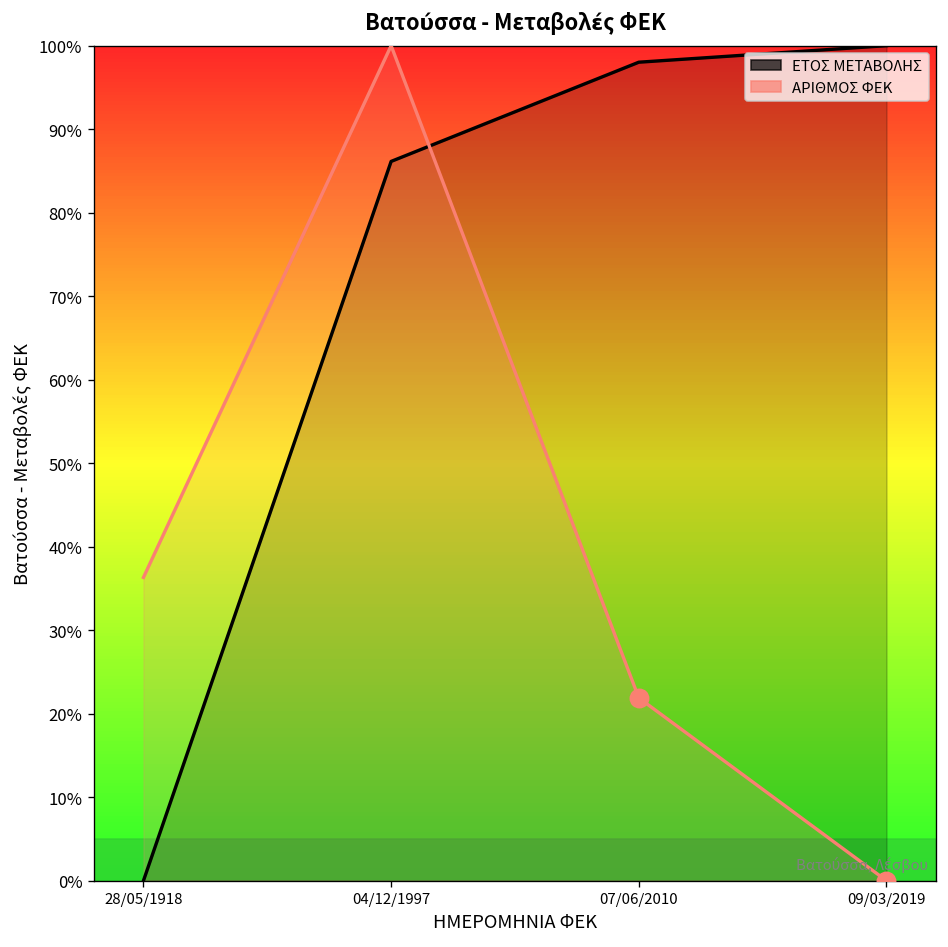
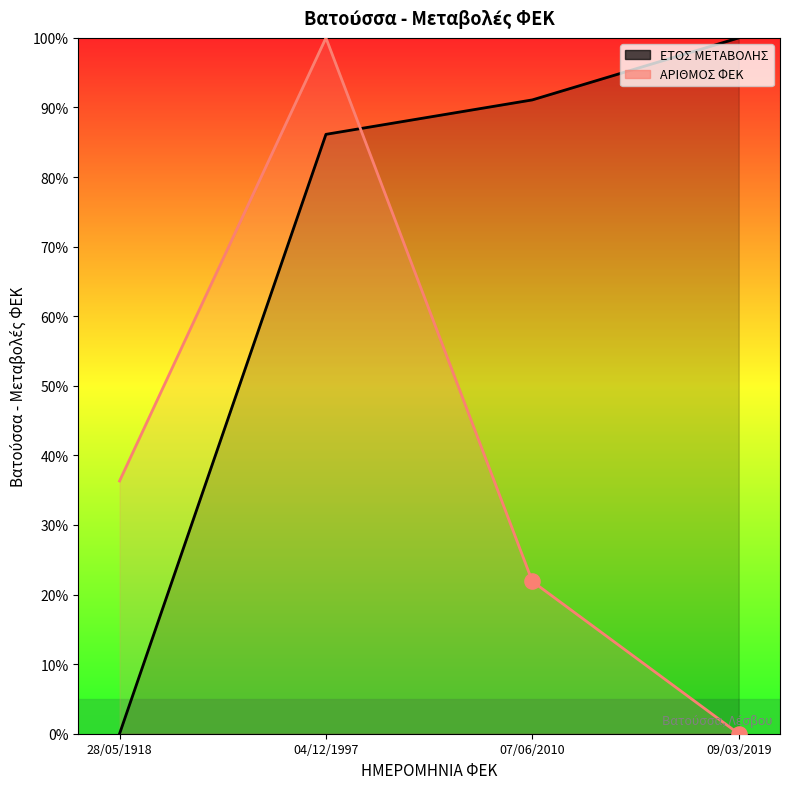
ΕΤΟΣ ΜΕΤΑΒΟΛΗΣ, 07/06/2010: 98% -> 91%
